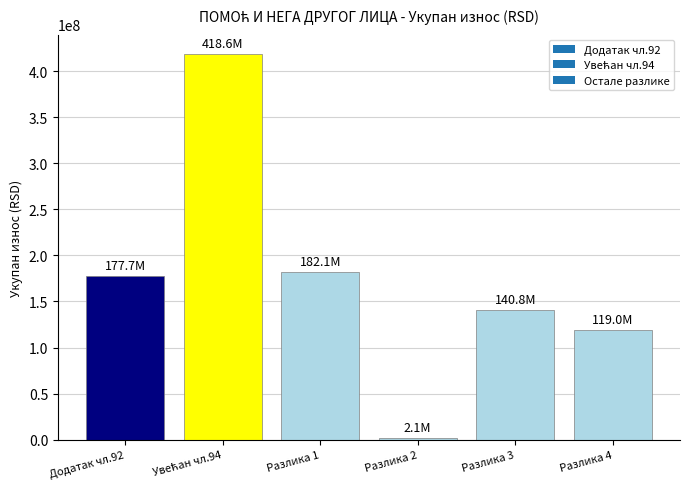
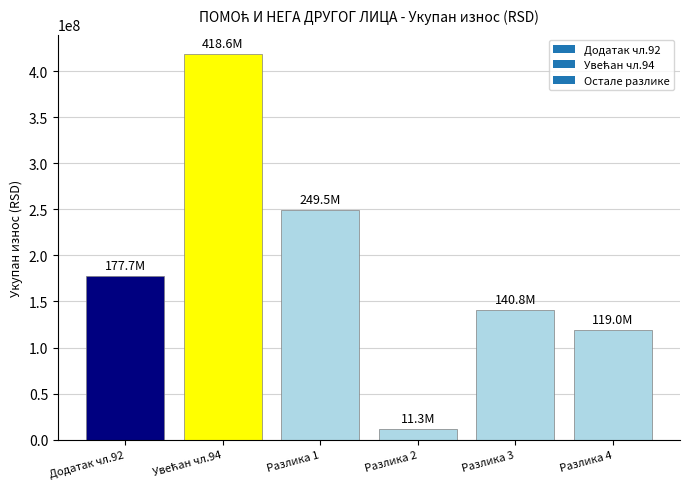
Разлика 1: 182.1M -> 249.5M
Разлика 2: 2.1M -> 11.3M
